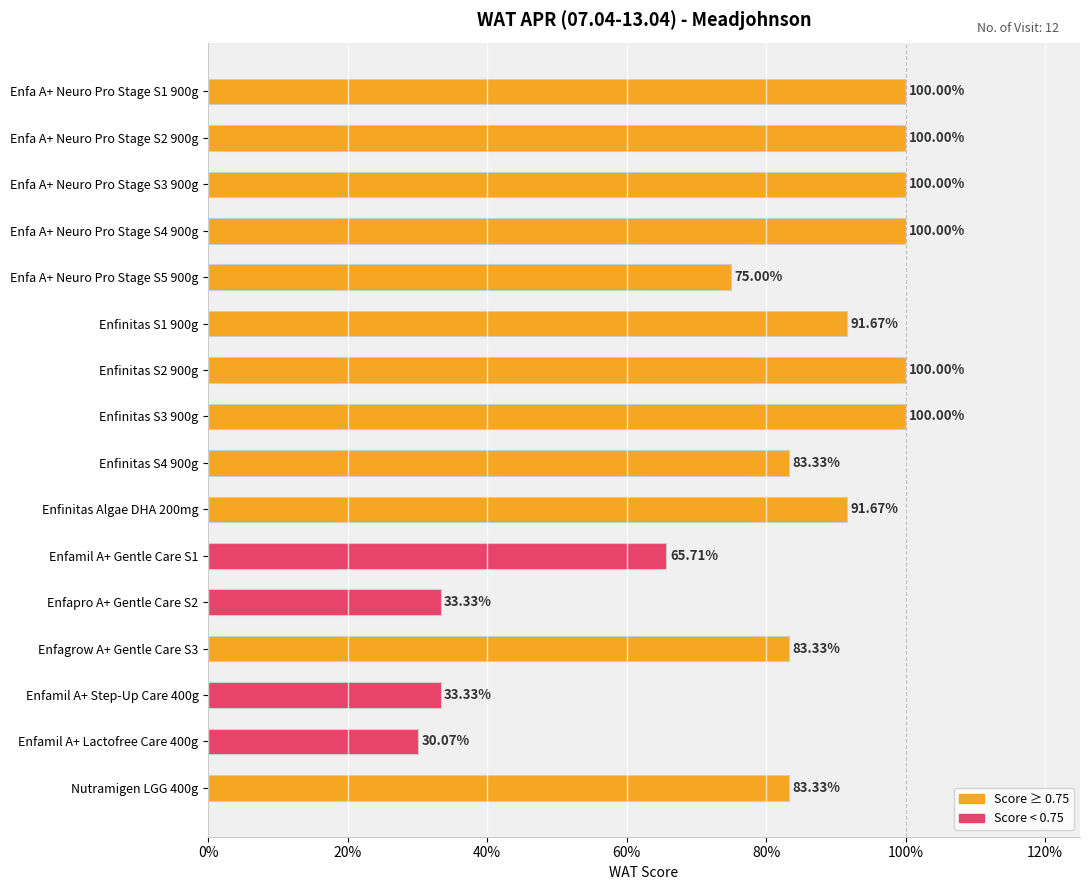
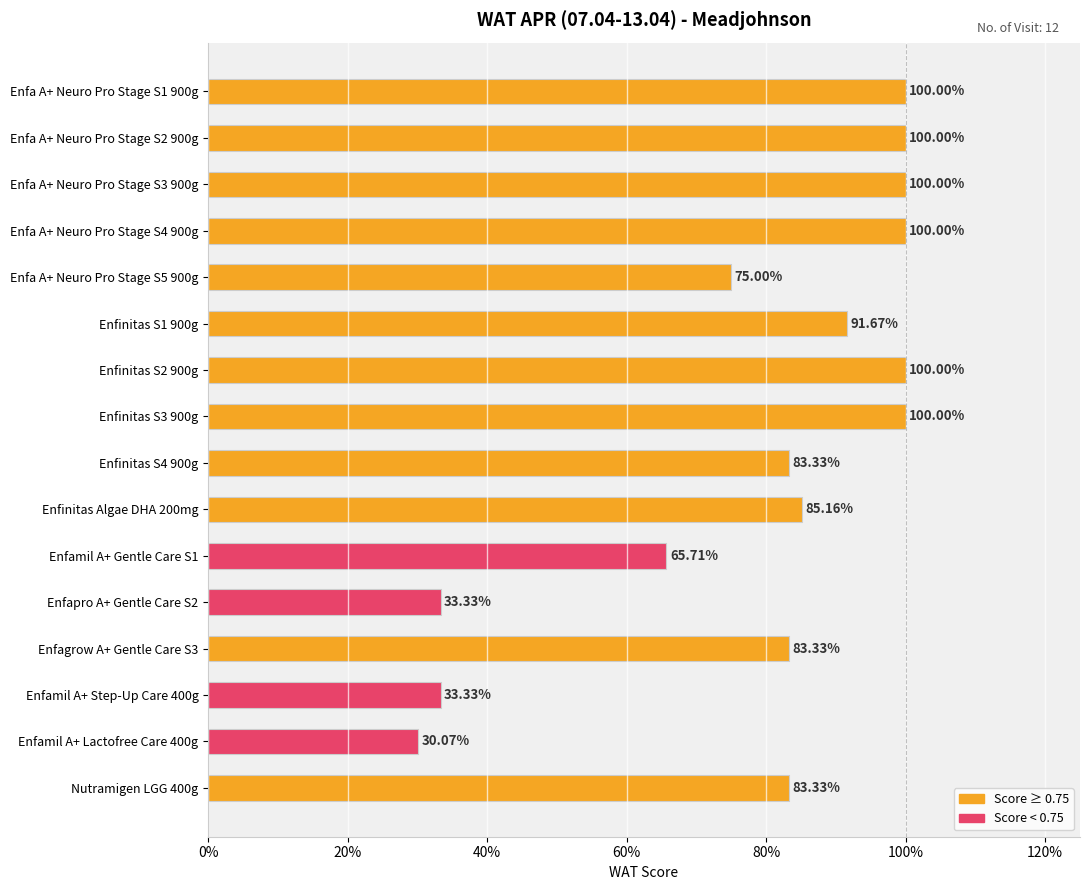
Enfinitas Algae DHA 200mg: 91.67% -> 85.16%
